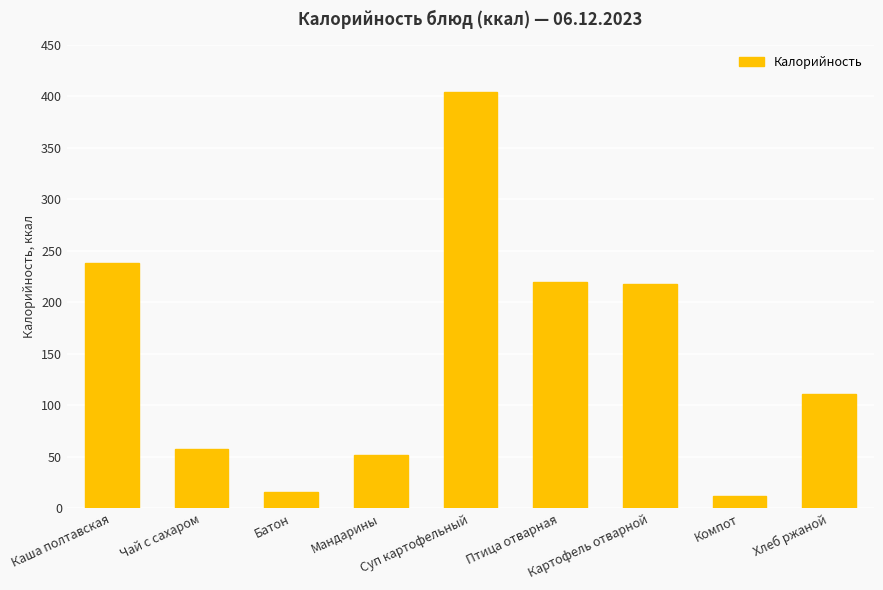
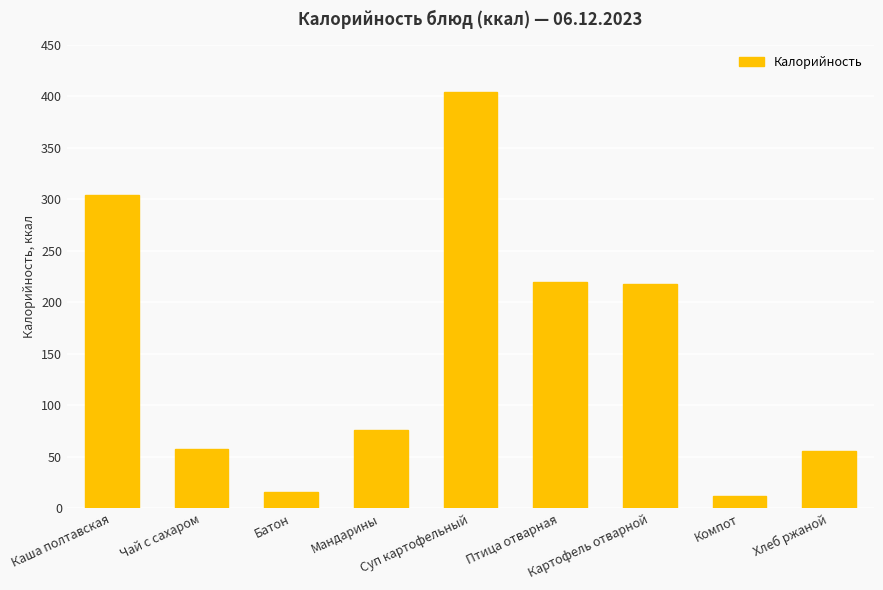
Каша полтавская: 238 -> 304
Мандарины: 52 -> 76
Хлеб ржаной: 111 -> 56
